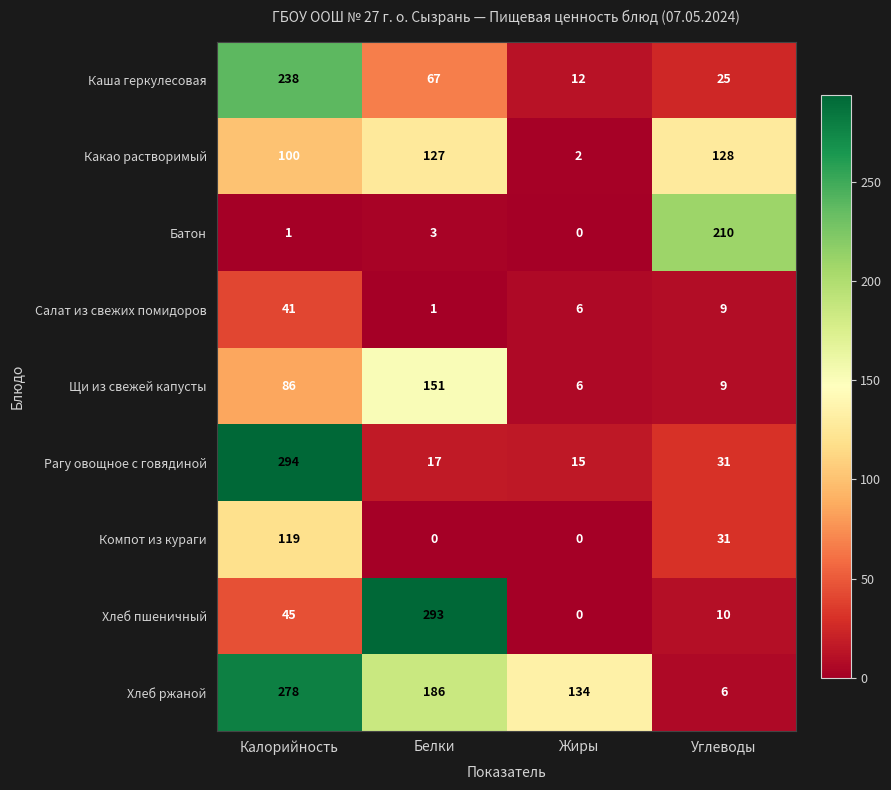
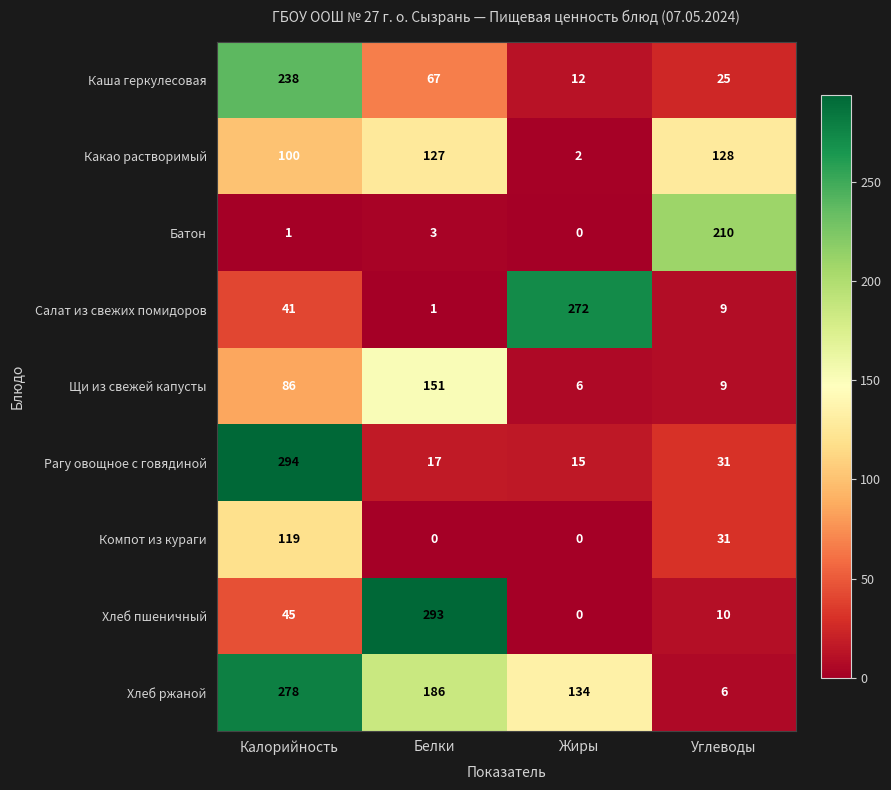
Салат из свежих помидоров, Жиры: 6 -> 272
